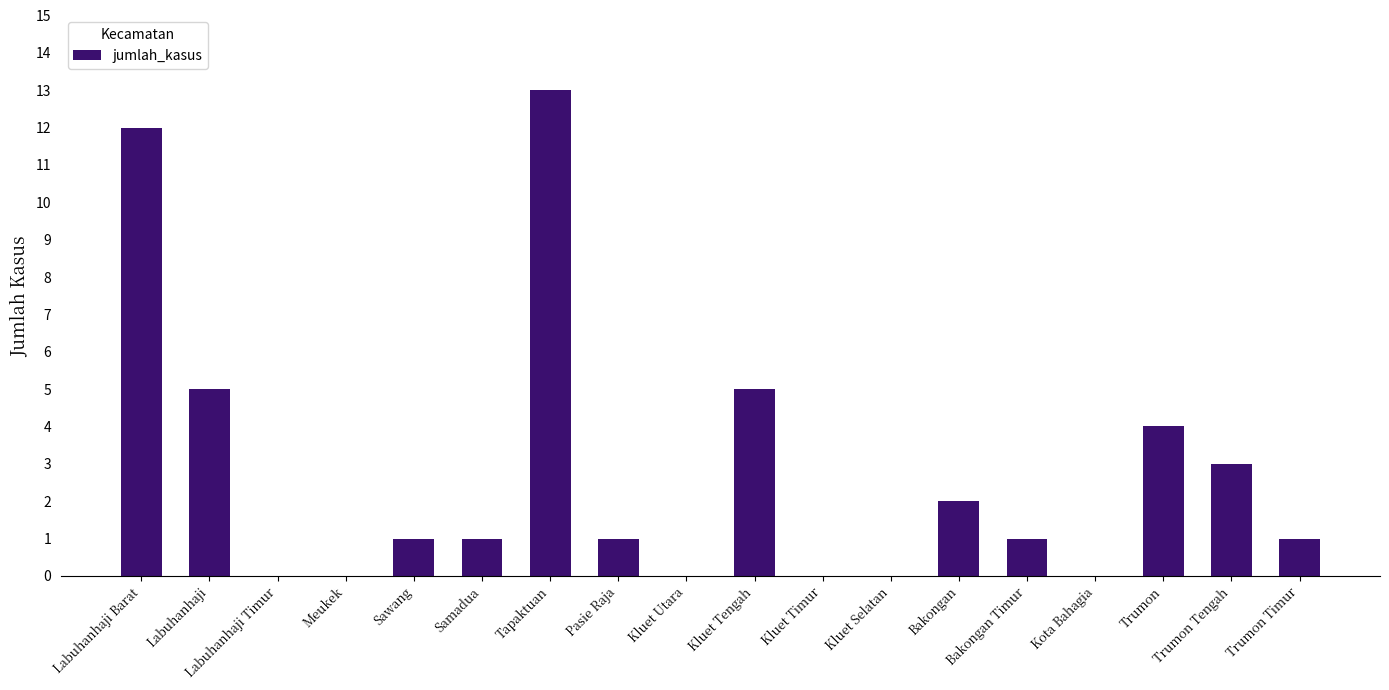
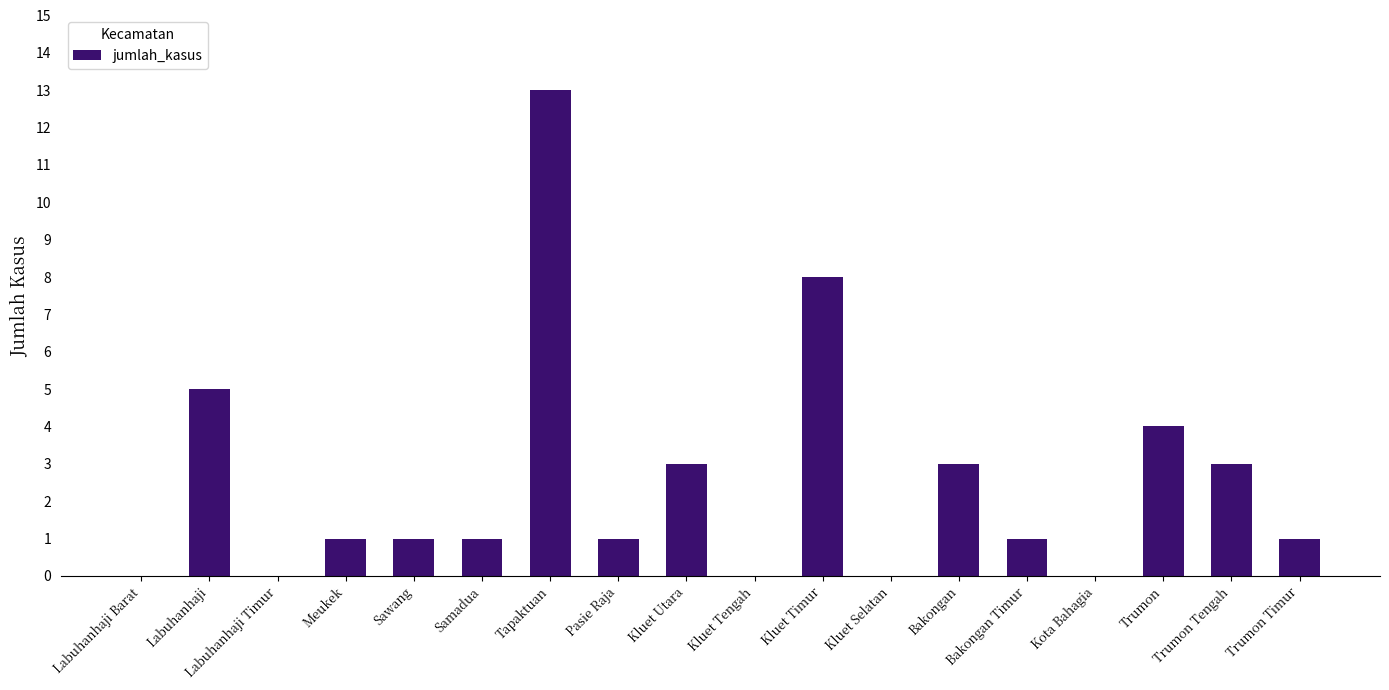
Labuhanhaji Barat: 12 -> 0
Meukek: 0 -> 1
Kluet Utara: 0 -> 3
Kluet Tengah: 5 -> 0
Kluet Timur: 0 -> 8
Bakongan: 2 -> 3
